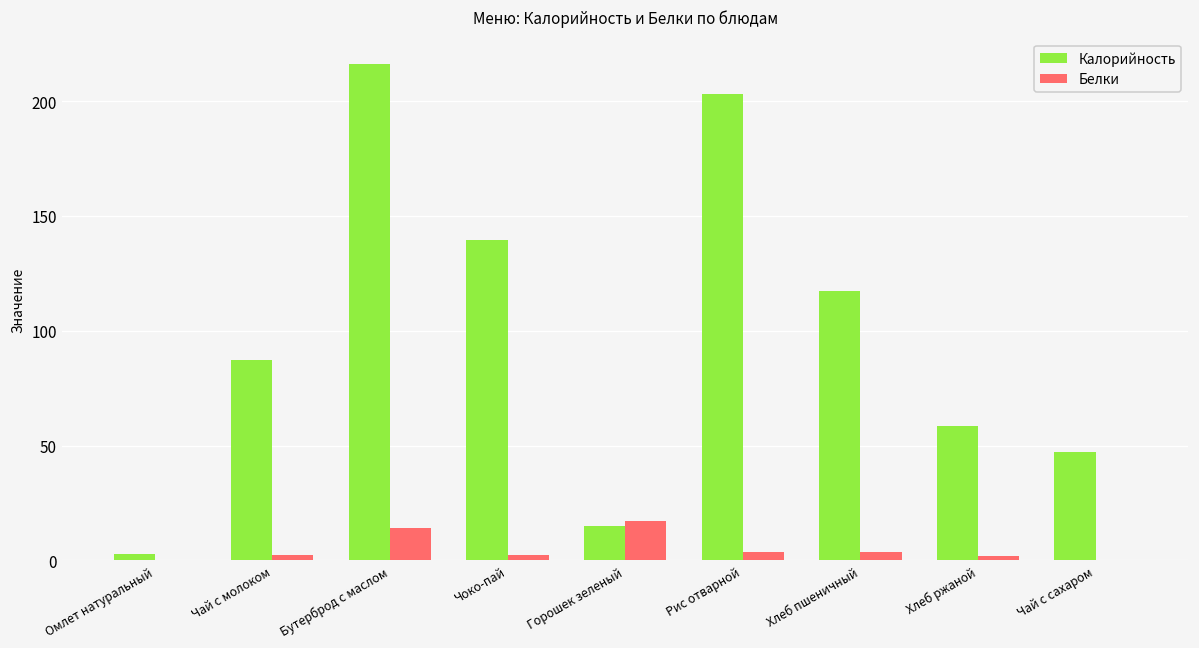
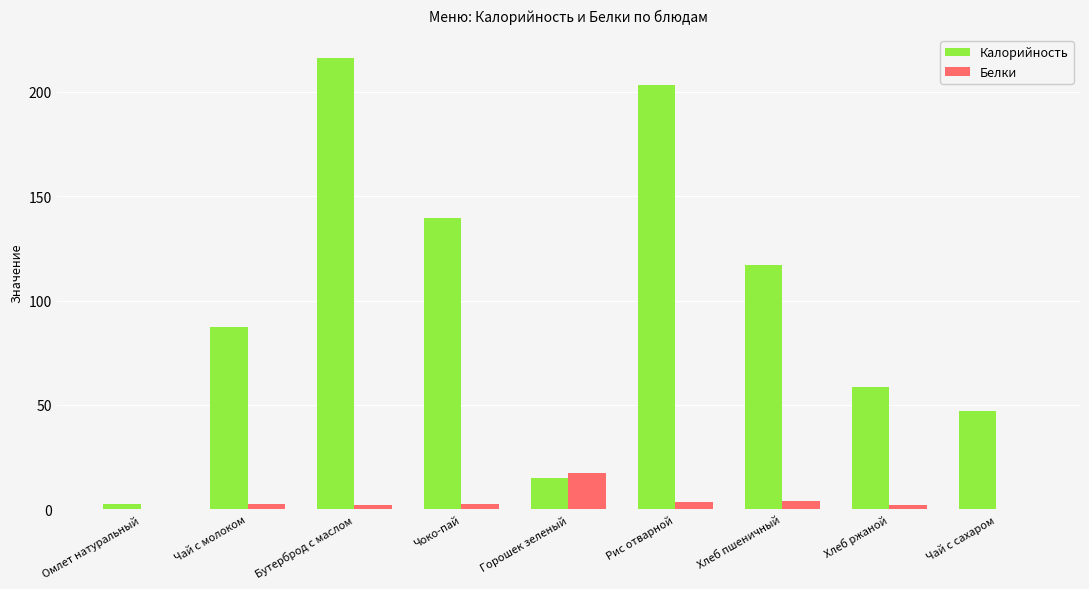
Белки, Бутерброд с маслом: 14 -> 2
